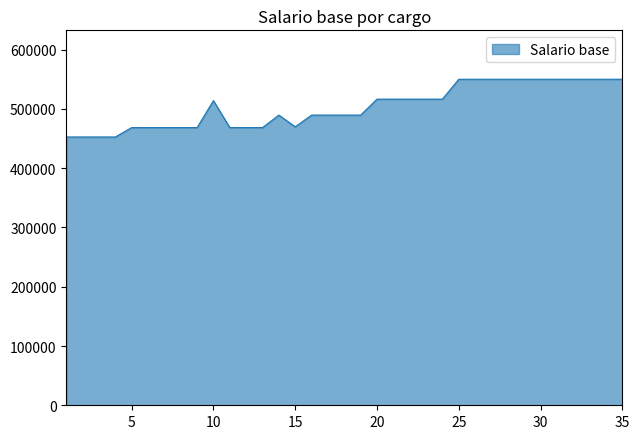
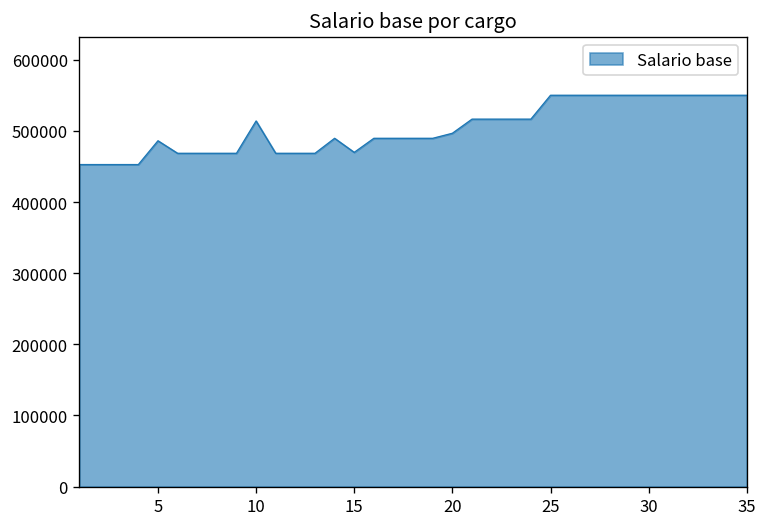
5: 470000 -> 490000
20: 520000 -> 500000
